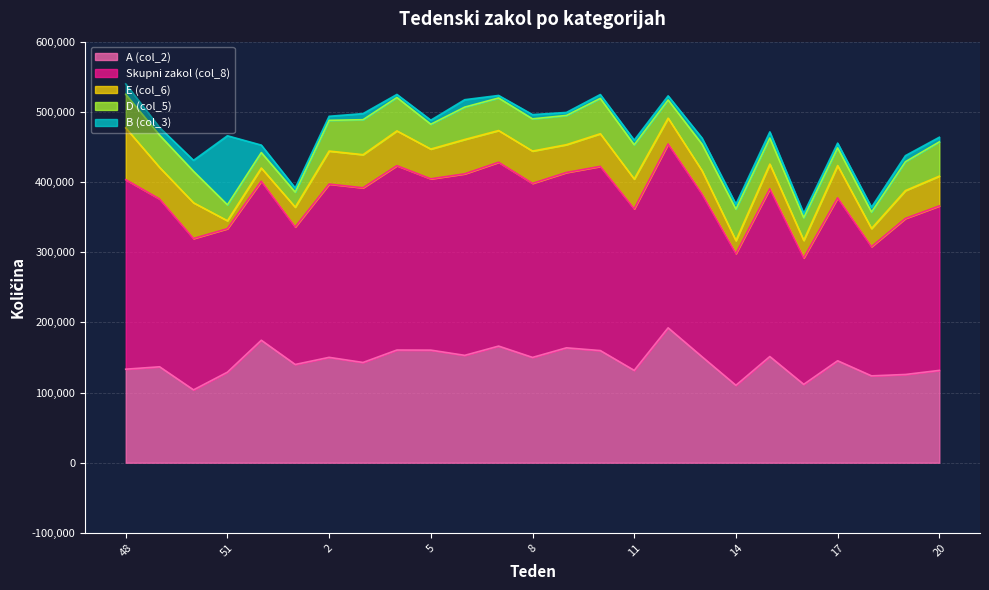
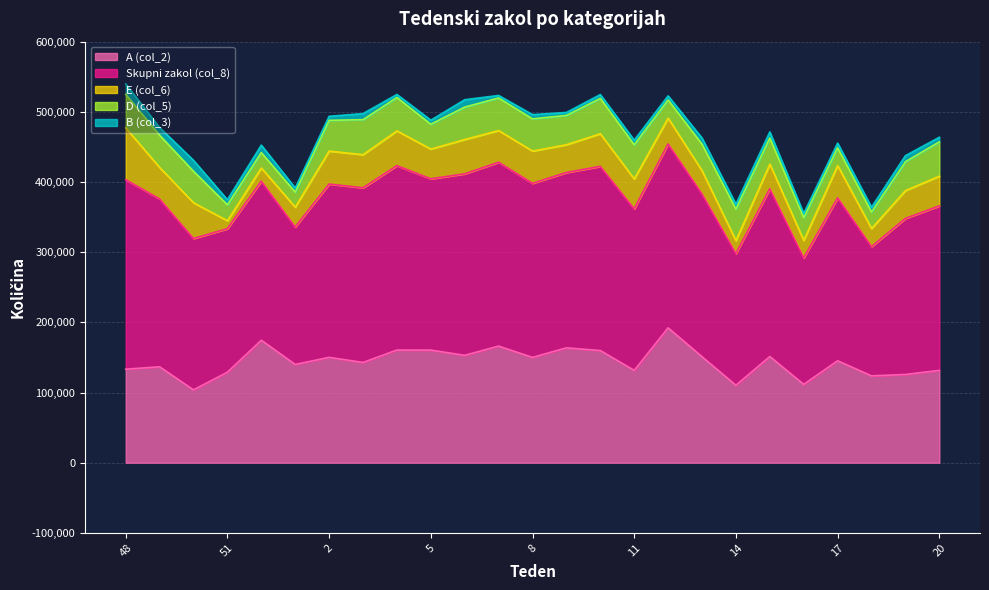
B (col_3), 51: 100,000 -> 10,000
